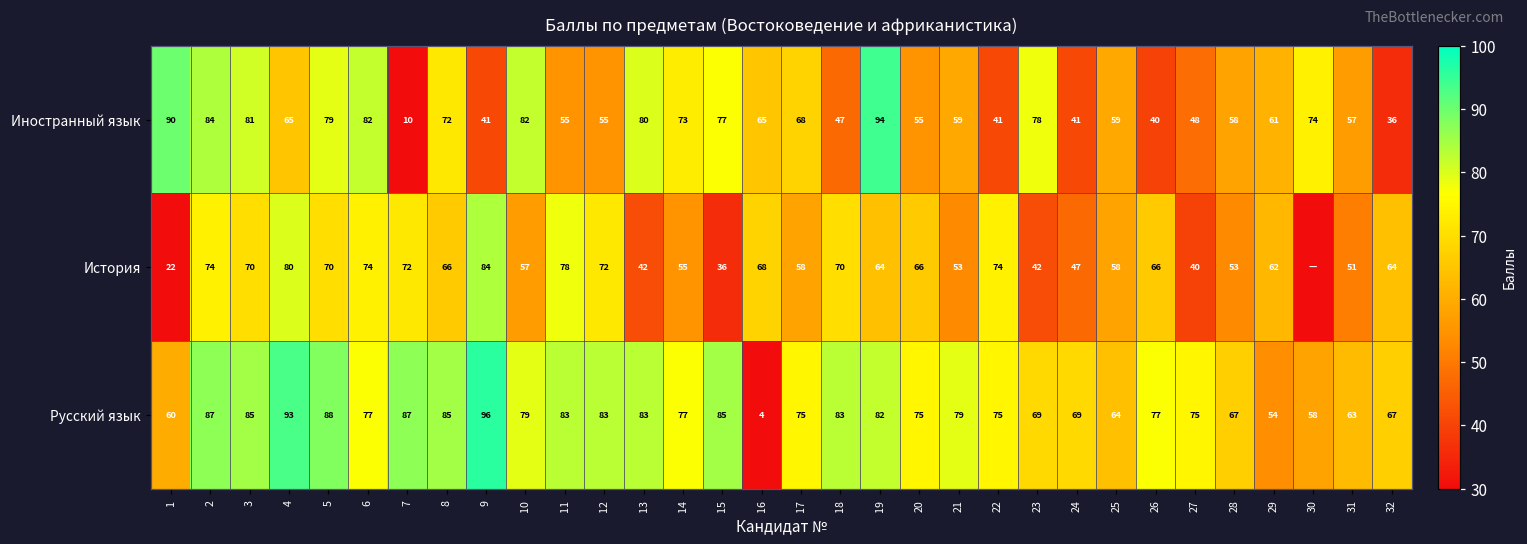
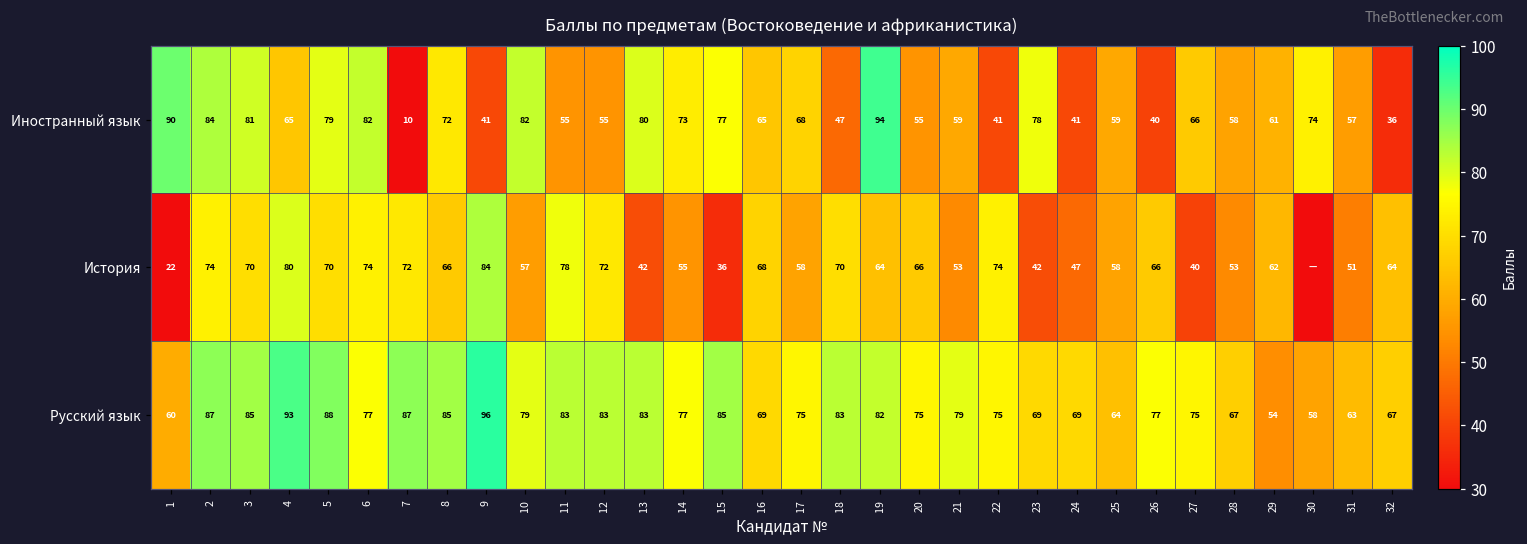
Иностранный язык, 27: 48 -> 66
Русский язык, 16: 4 -> 69
